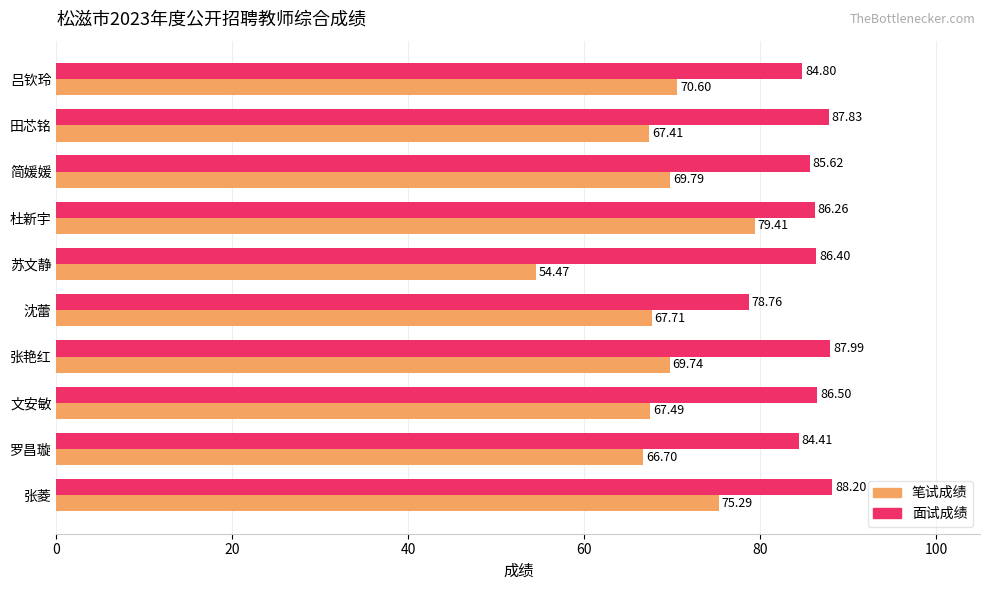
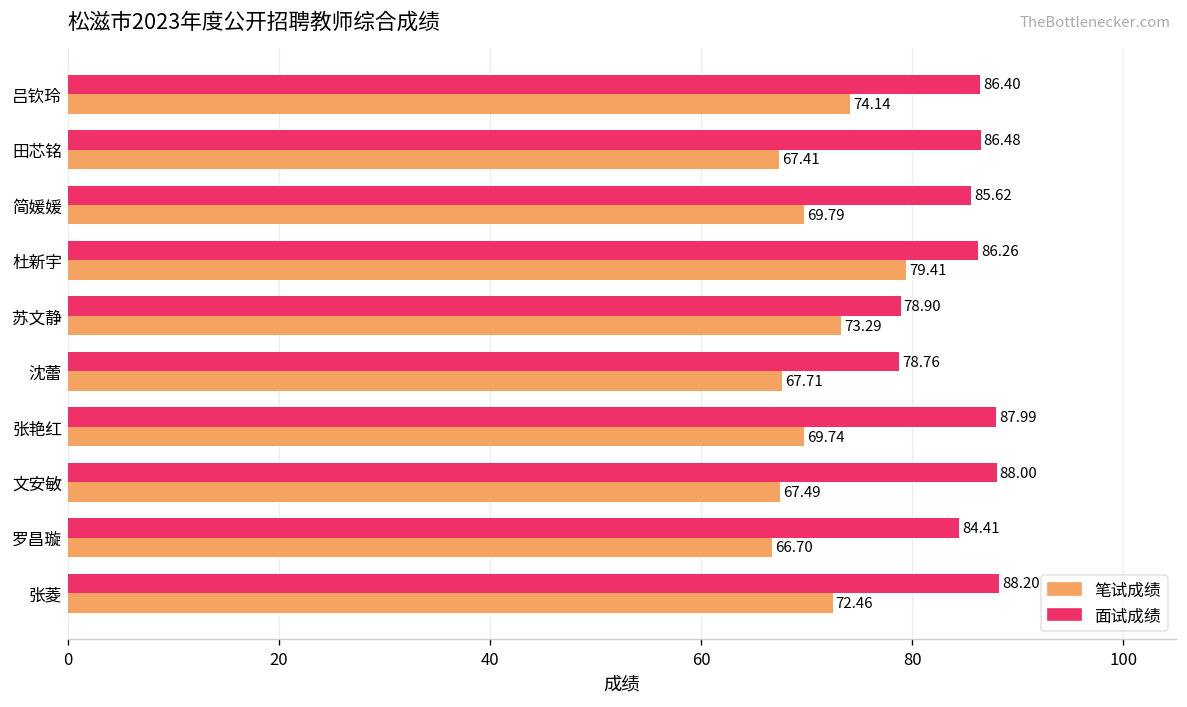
面试成绩, 吕钦玲: 84.80 -> 86.40
笔试成绩, 吕钦玲: 70.60 -> 74.14
面试成绩, 田芯铭: 87.83 -> 86.48
面试成绩, 苏文静: 86.40 -> 78.90
笔试成绩, 苏文静: 54.47 -> 73.29
面试成绩, 文安敏: 86.50 -> 88.00
笔试成绩, 张菱: 75.29 -> 72.46
